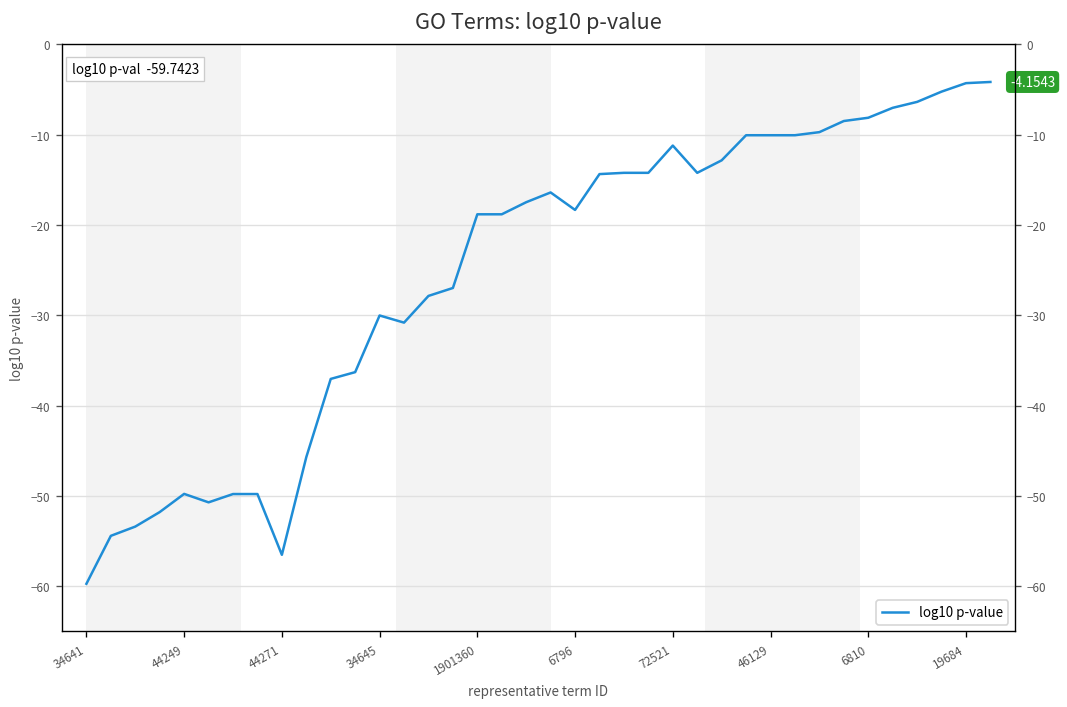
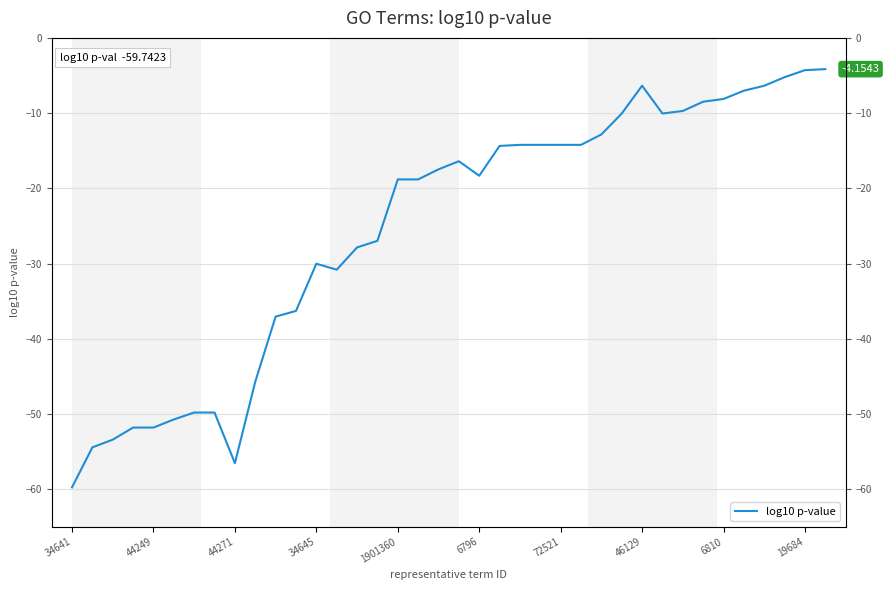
44249: -50 -> -52
72521: -11 -> -14
46129: -10 -> -6
